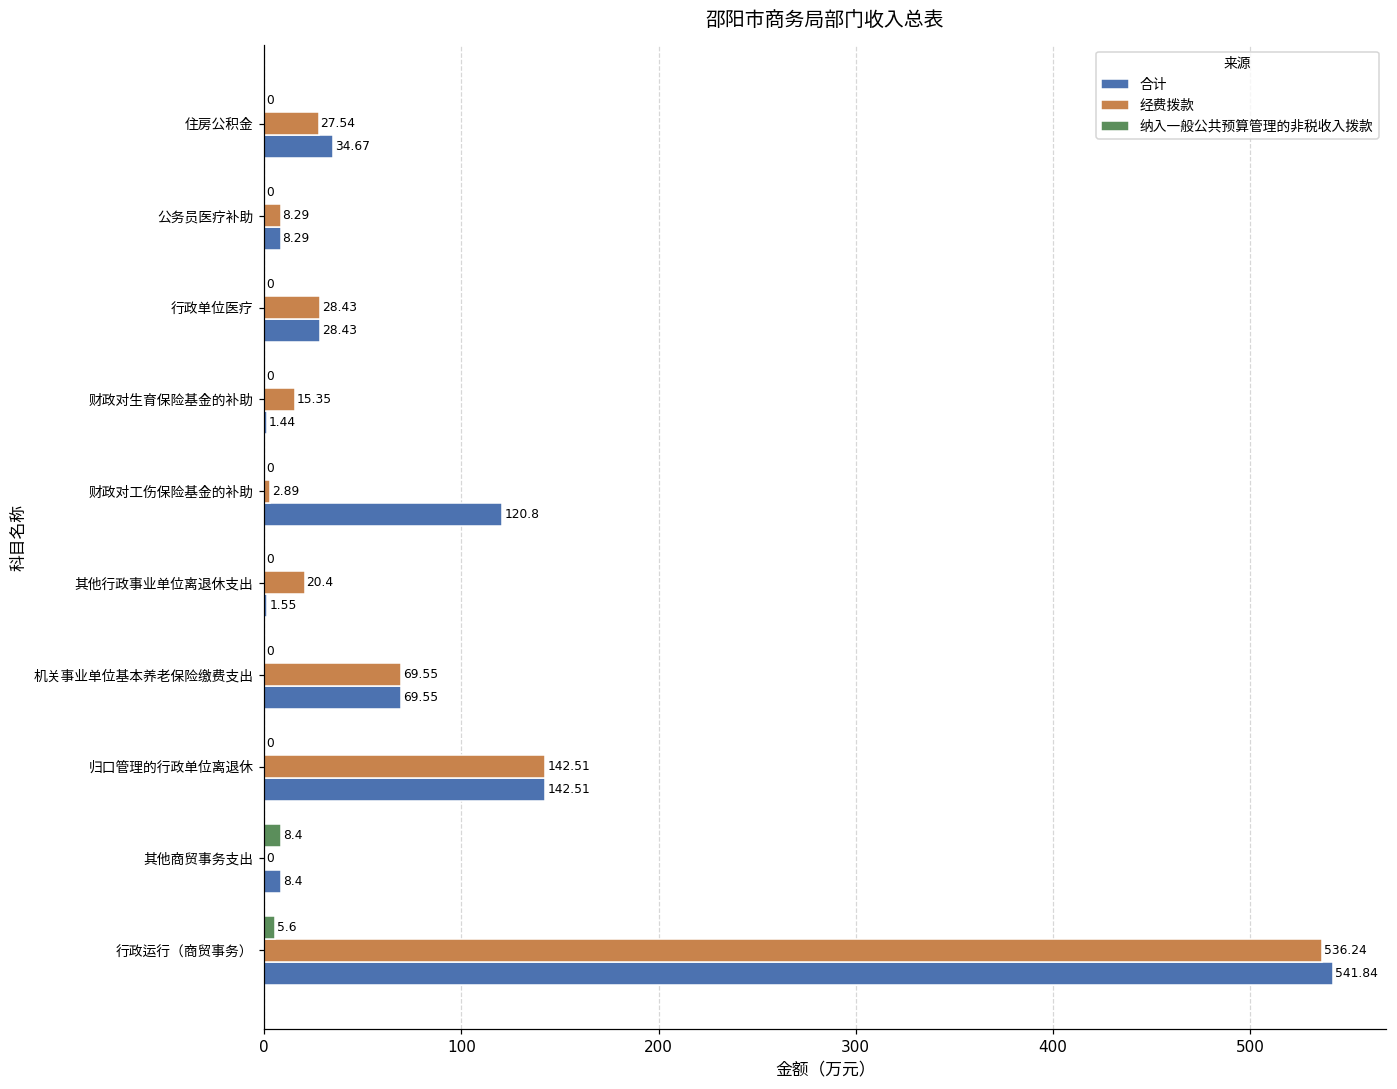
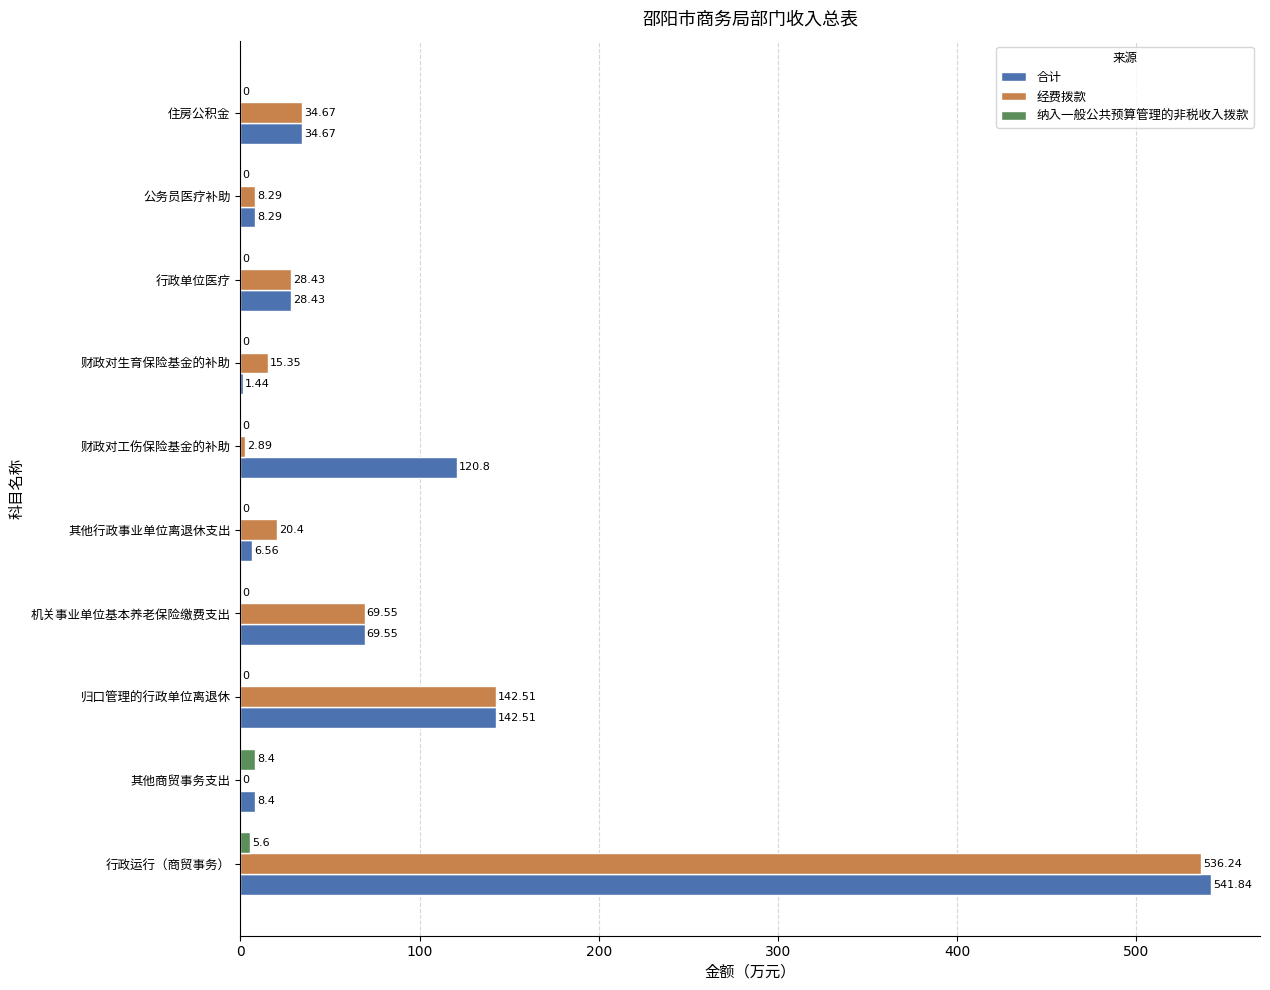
经费拨款, 住房公积金: 27.54 -> 34.67
合计, 其他行政事业单位离退休支出: 1.55 -> 6.56
